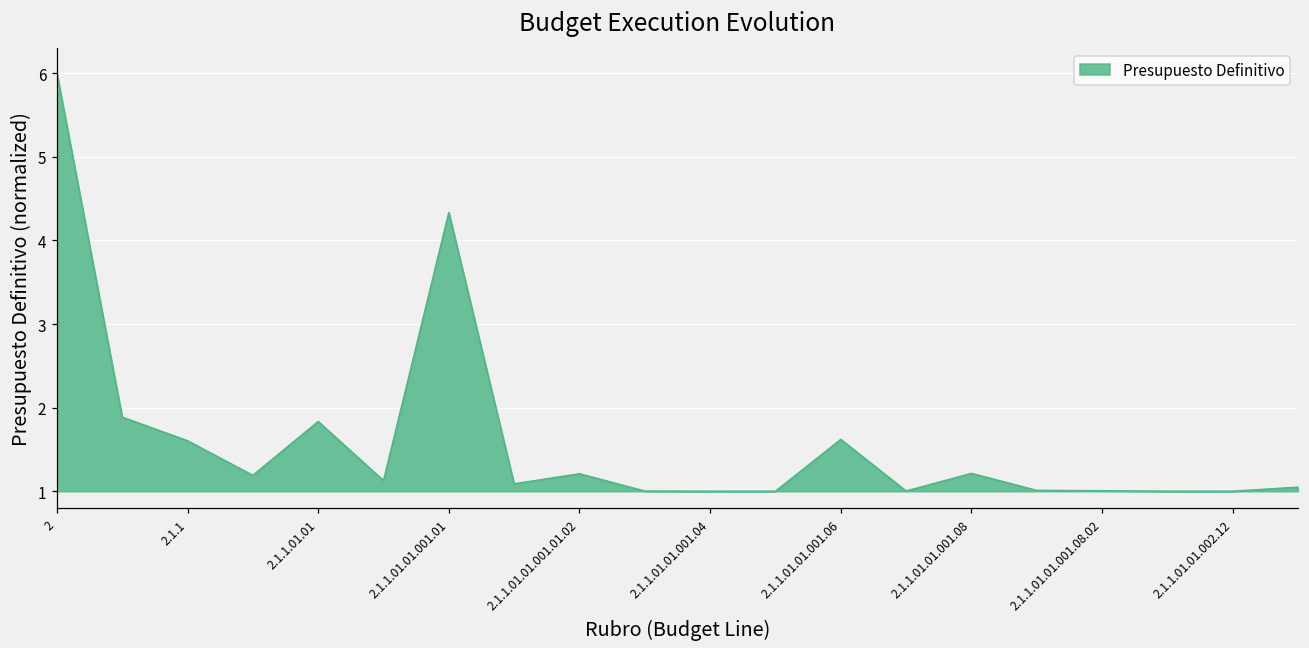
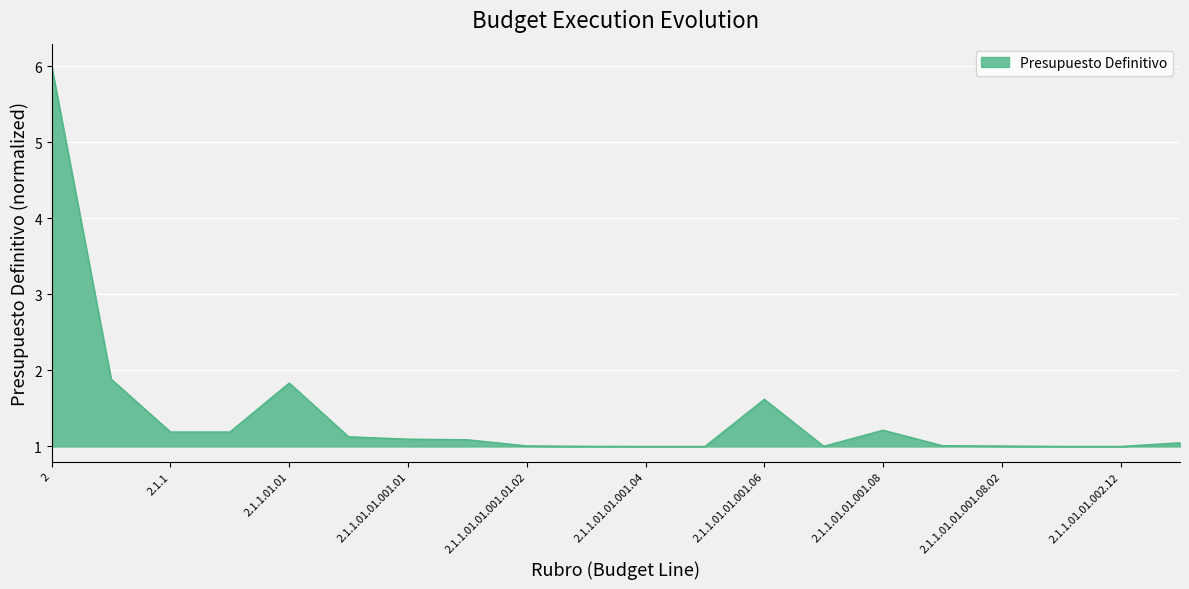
2.1.1: 1.6 -> 1.2
2.1.1.01.01.001.01: 4.3 -> 1.1
2.1.1.01.01.001.01.02: 1.2 -> 1.0
